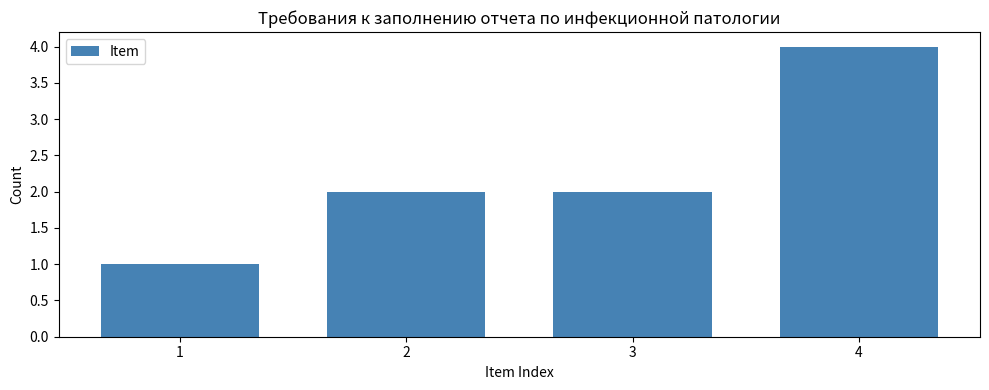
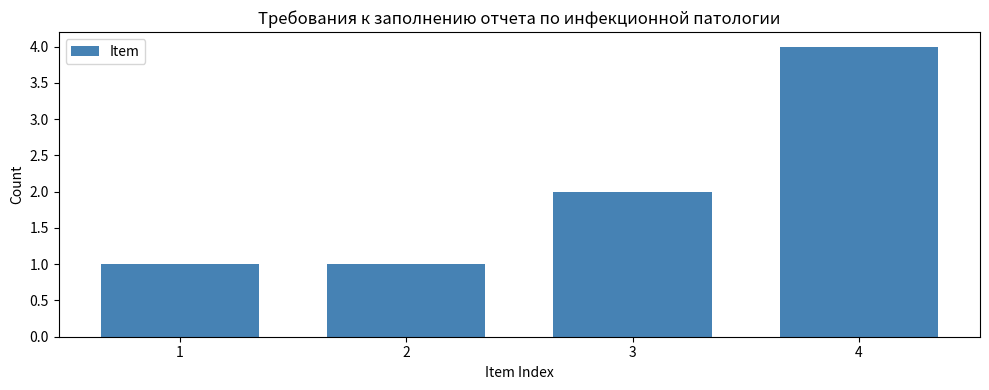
2: 2 -> 1
